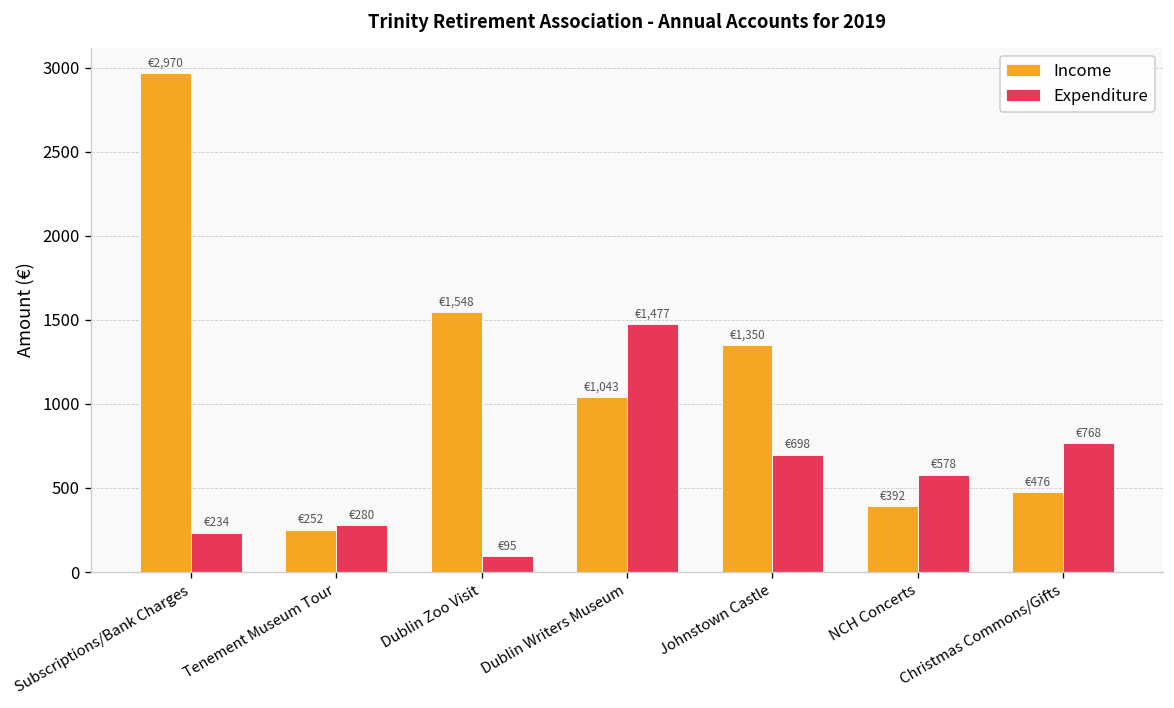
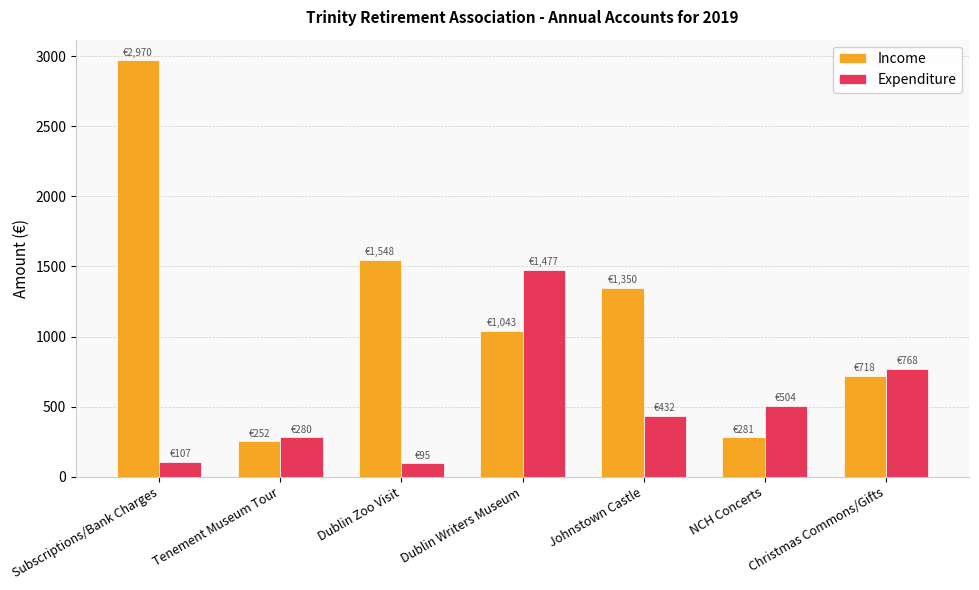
Expenditure, Subscriptions/Bank Charges: €234 -> €107
Expenditure, Johnstown Castle: €698 -> €432
Income, NCH Concerts: €392 -> €281
Expenditure, NCH Concerts: €578 -> €504
Income, Christmas Commons/Gifts: €476 -> €718
